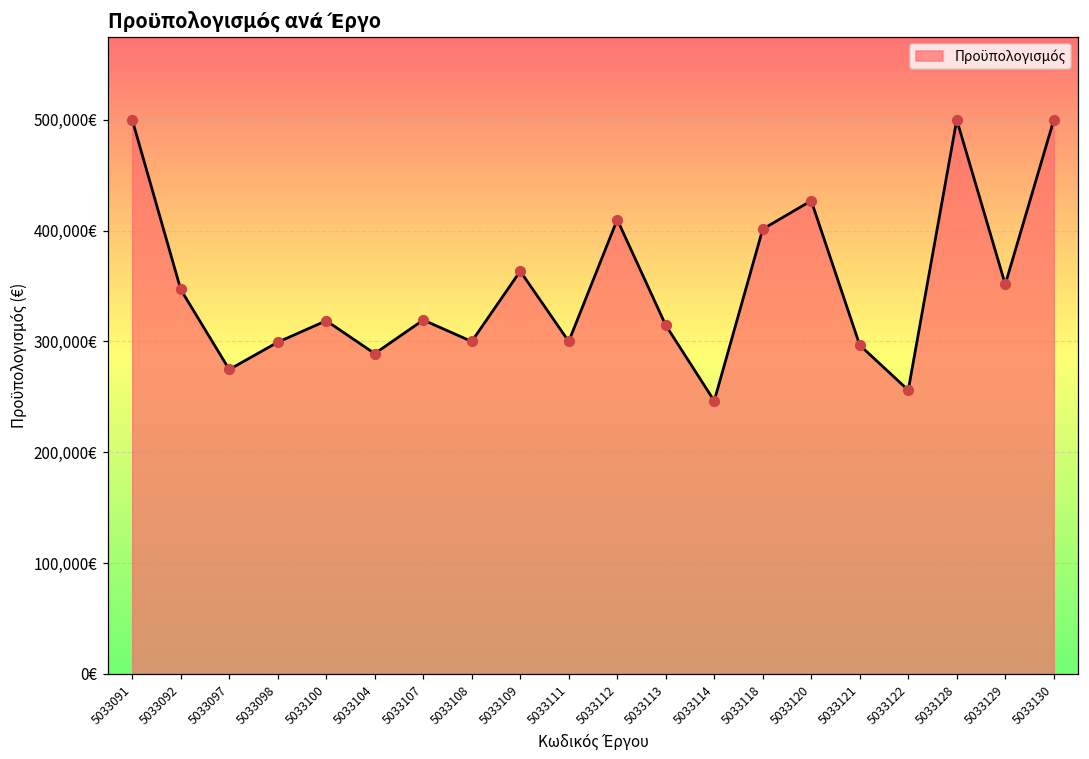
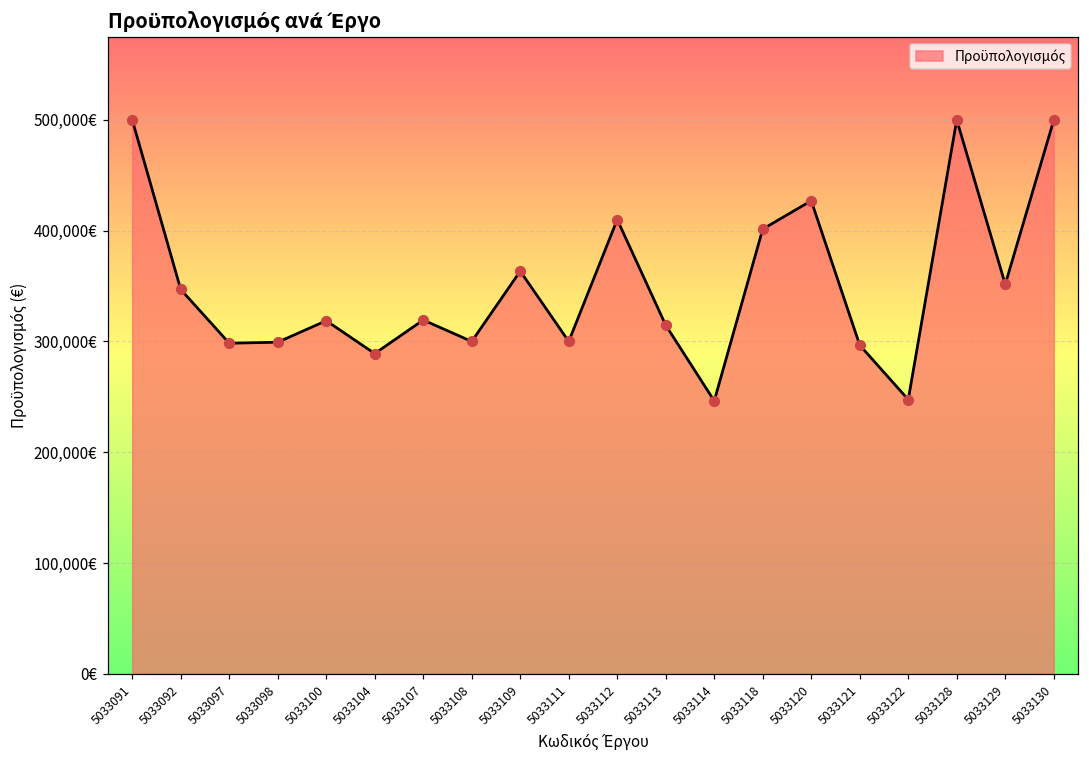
5033097: 275,000€ -> 298,000€
5033122: 256,000€ -> 248,000€
